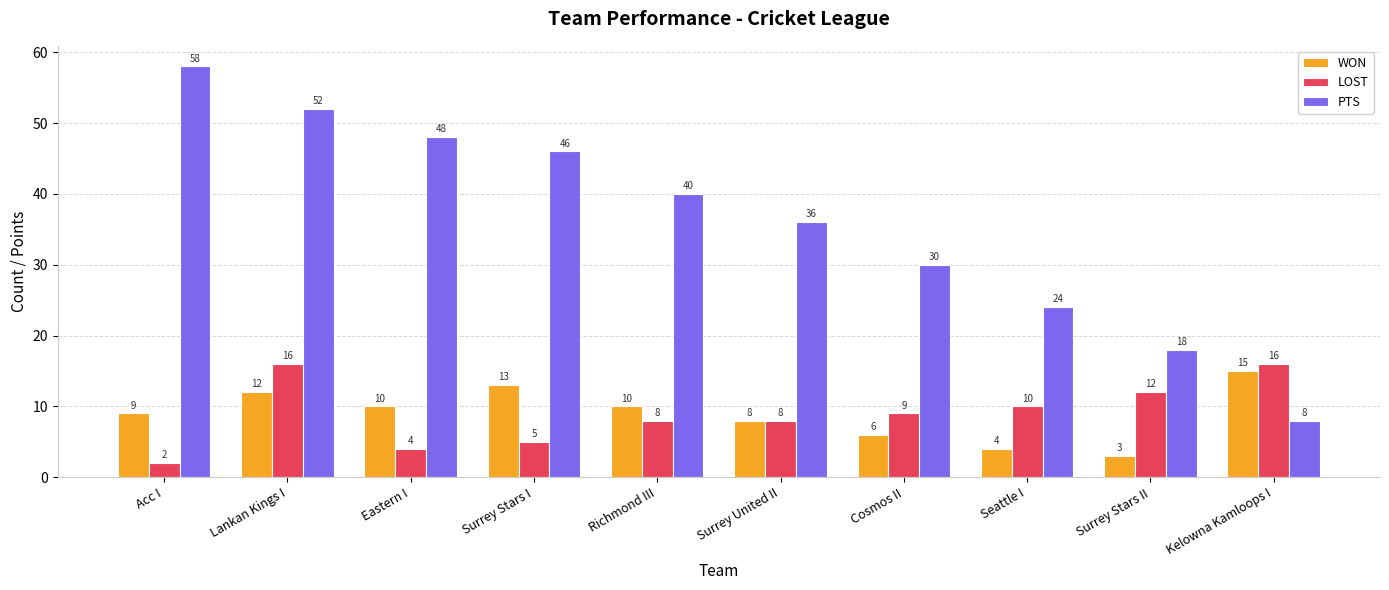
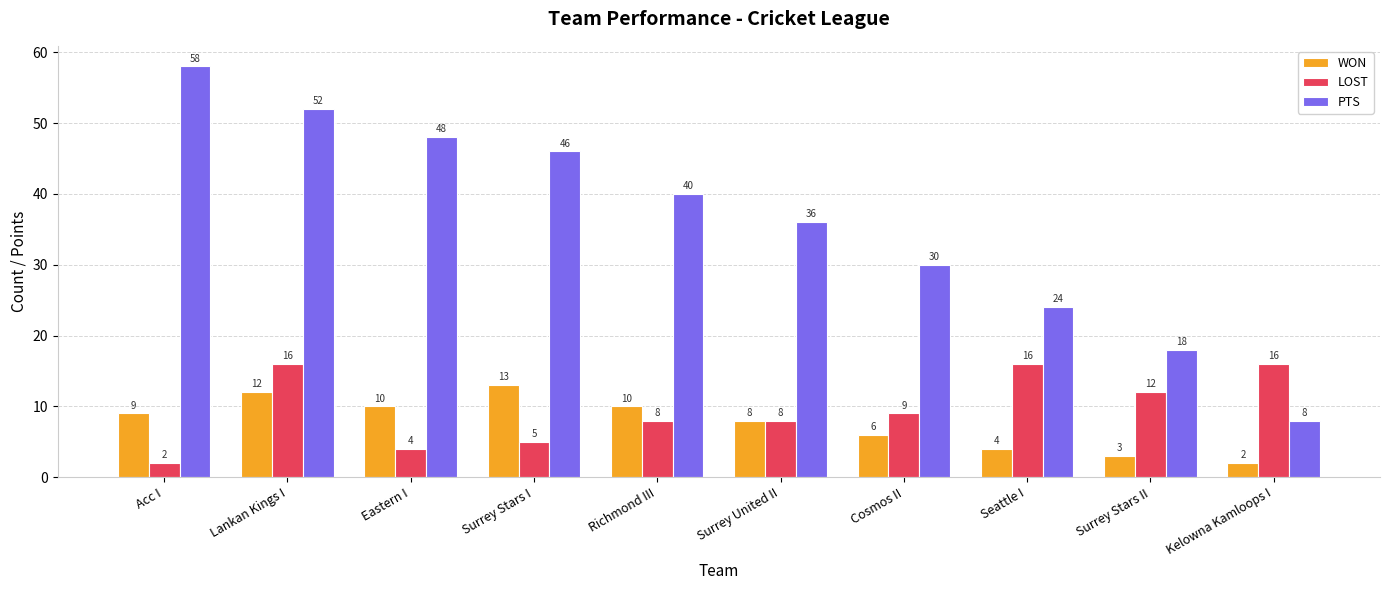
LOST, Seattle I: 10 -> 16
WON, Kelowna Kamloops I: 15 -> 2
